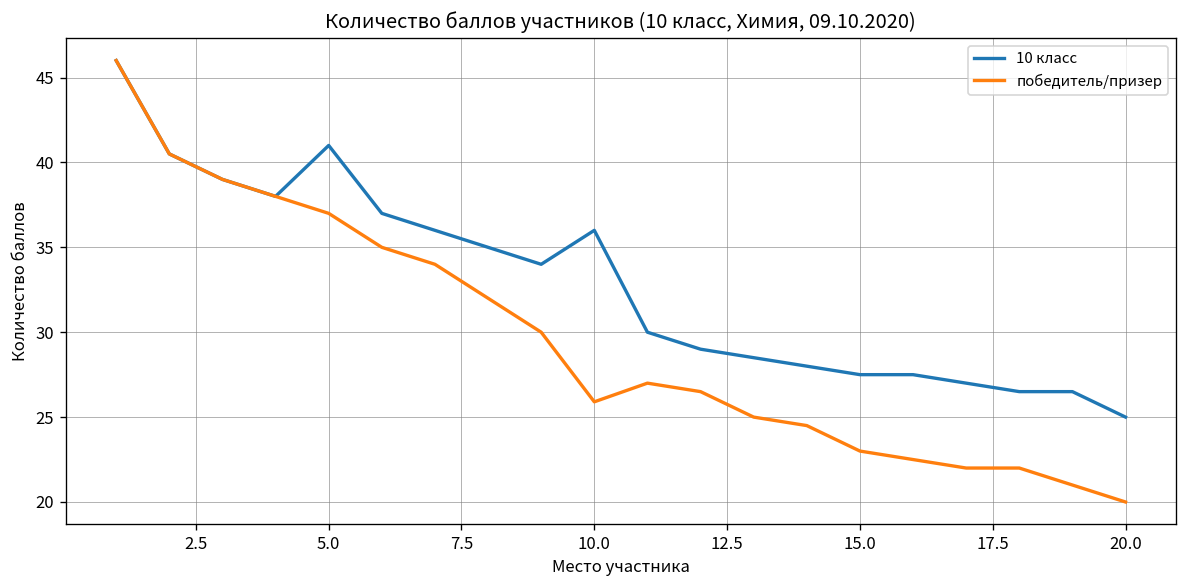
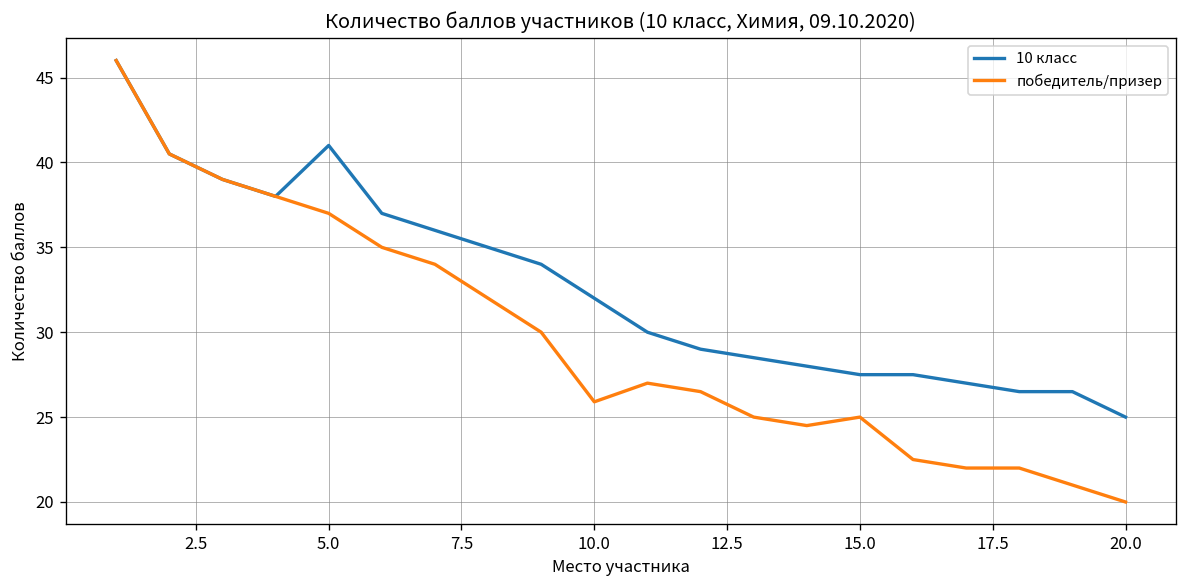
10 класс, 10.0: 36 -> 32
победитель/призер, 15.0: 23 -> 25
